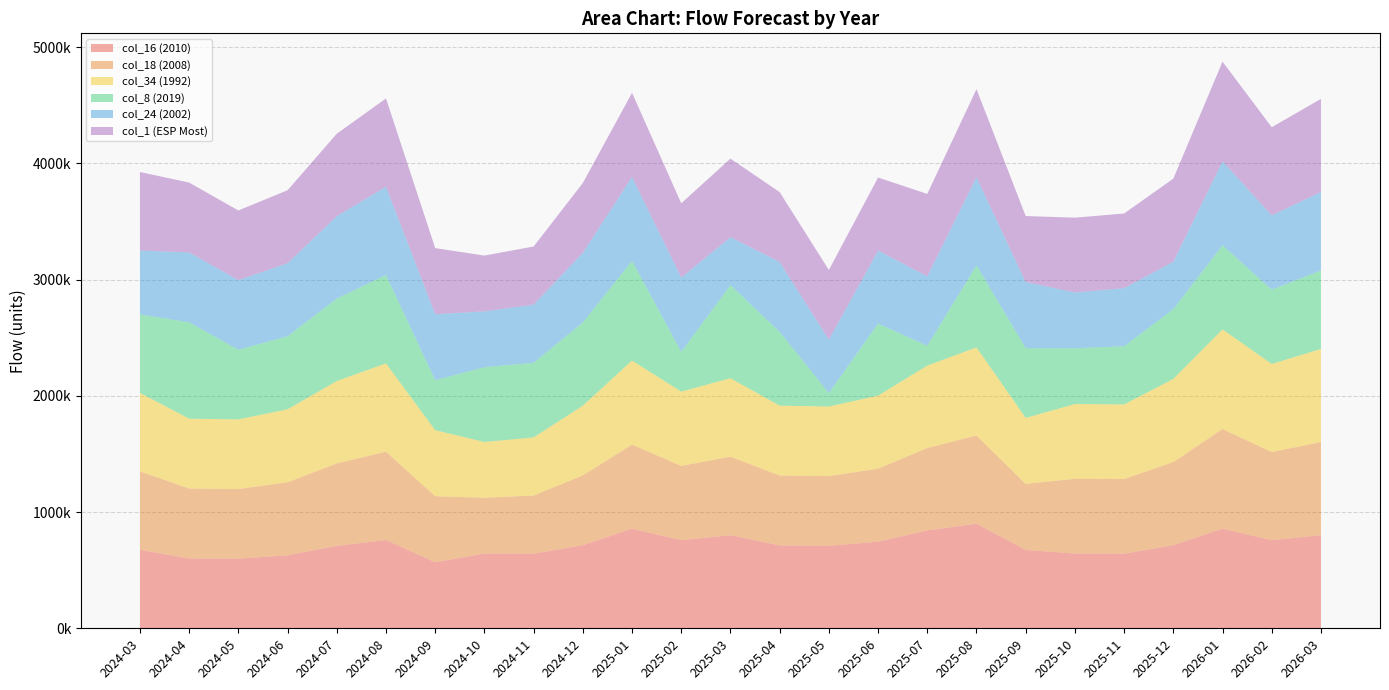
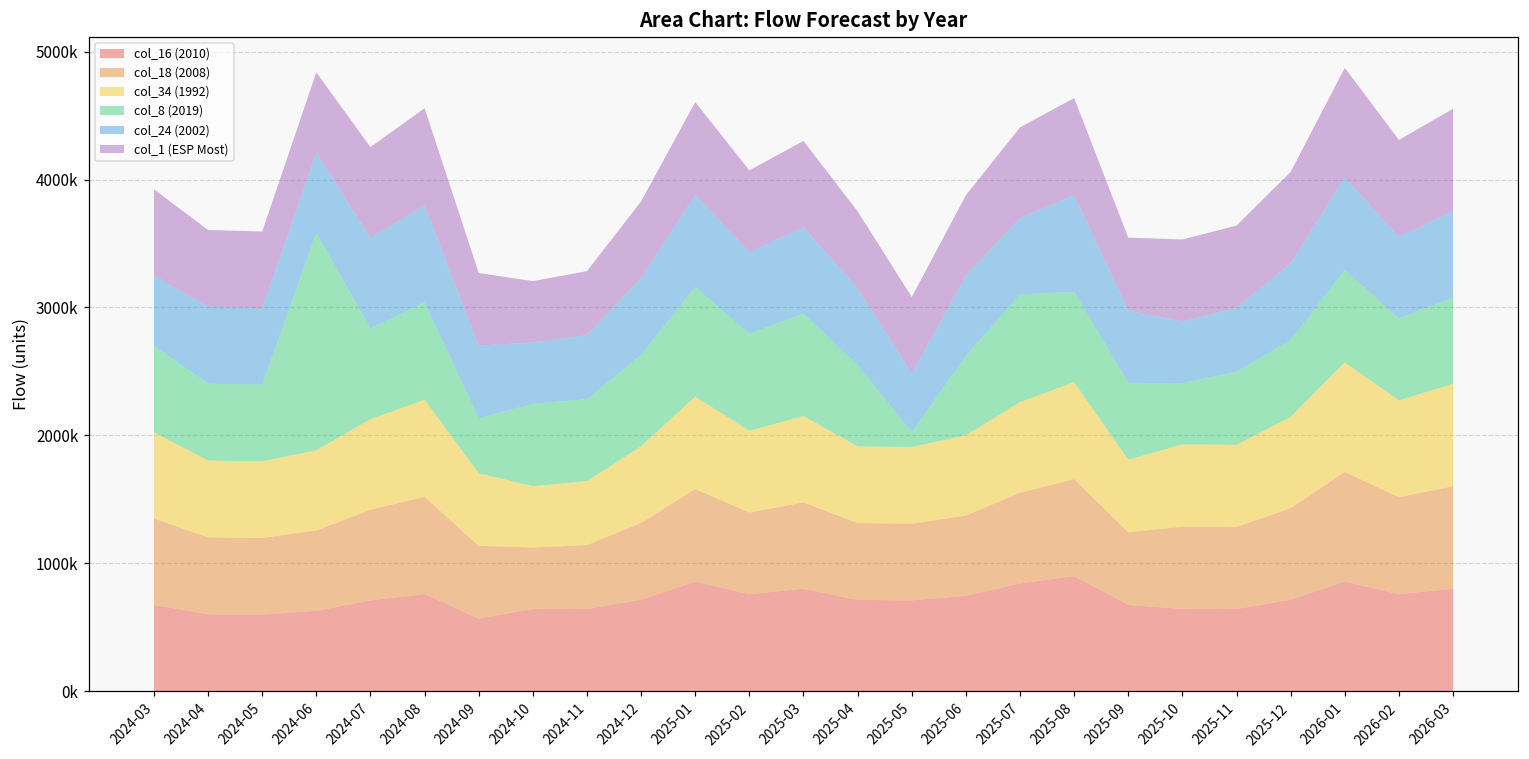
col_8 (2019), 2024-04: 830000 -> 600000
col_8 (2019), 2024-06: 630000 -> 1700000
col_8 (2019), 2025-02: 340000 -> 760000
col_24 (2002), 2025-03: 410000 -> 680000
col_8 (2019), 2025-07: 170000 -> 840000
col_8 (2019), 2025-11: 500000 -> 570000
col_24 (2002), 2025-12: 410000 -> 600000
